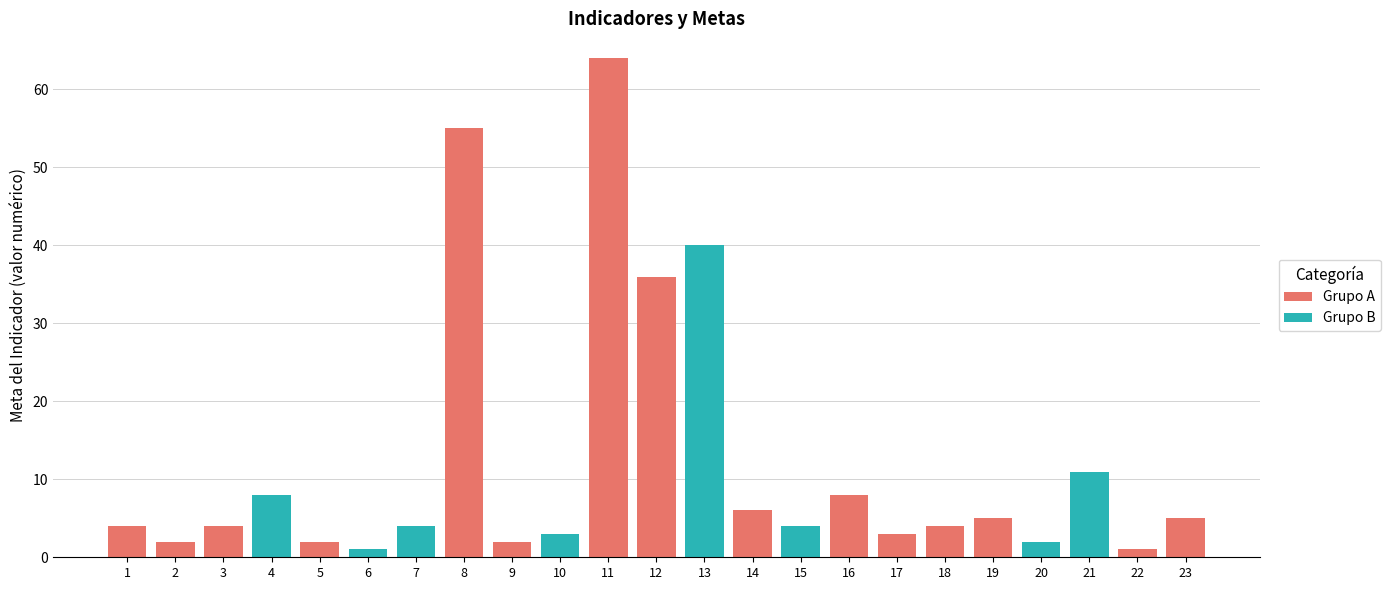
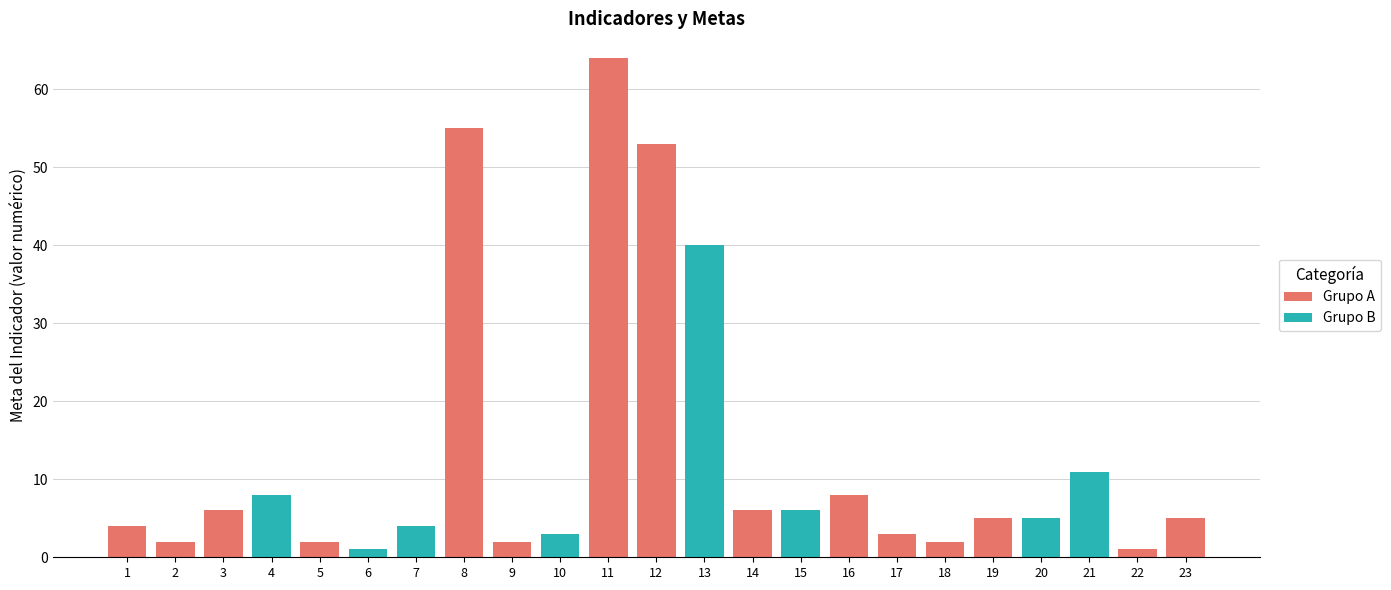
3: 4 -> 6
12: 36 -> 53
15: 4 -> 6
18: 4 -> 2
20: 2 -> 5
